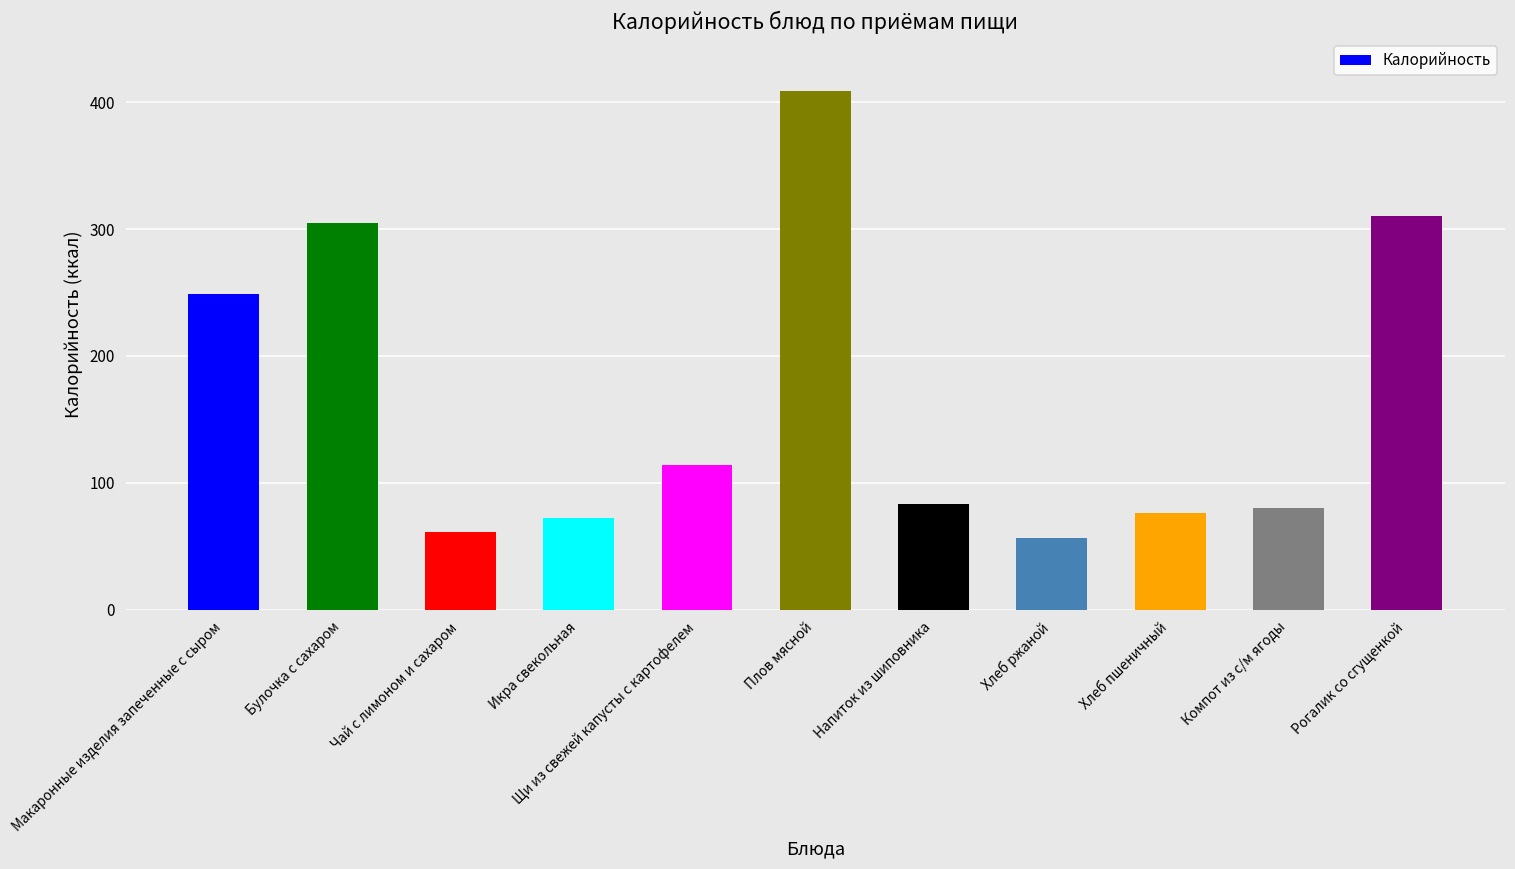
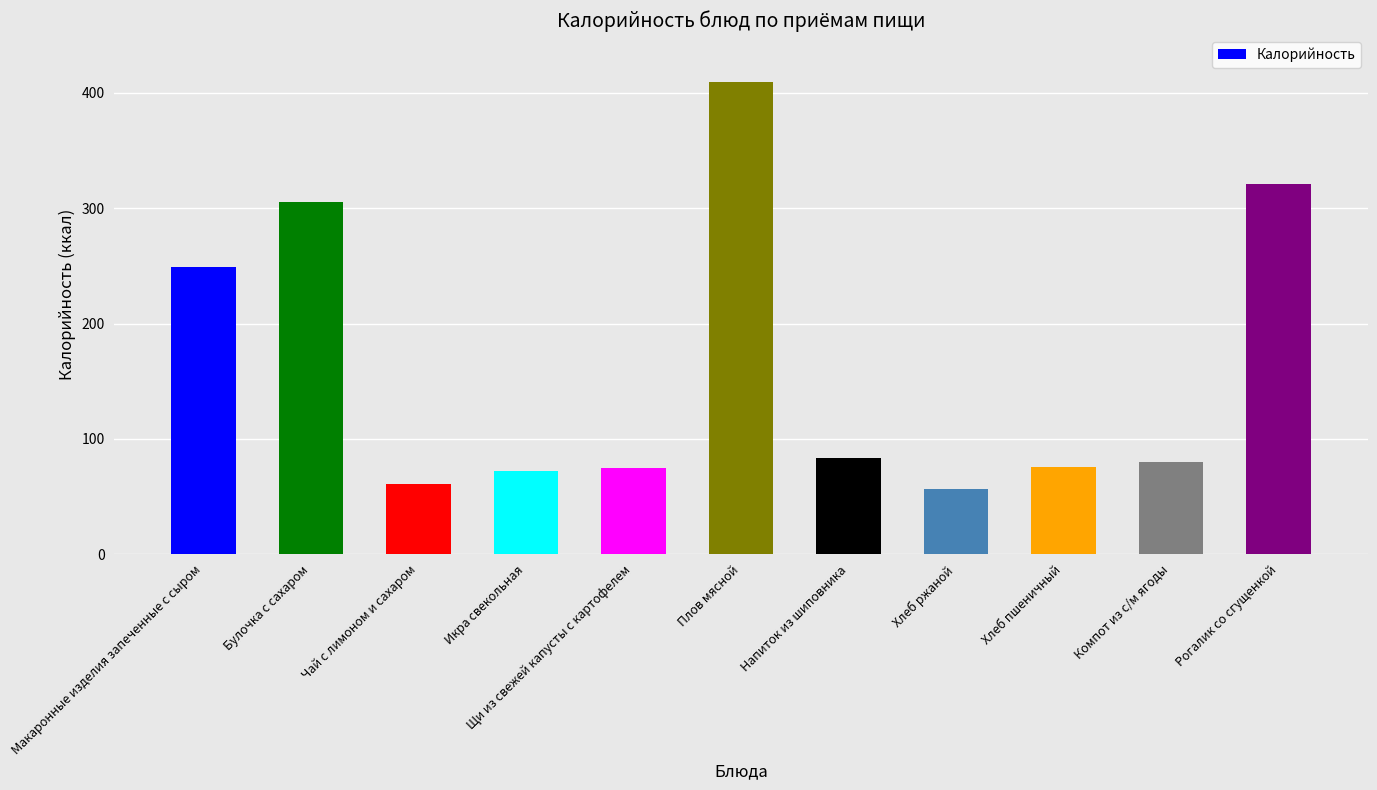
Щи из свежей капусты с картофелем: 114 -> 74
Рогалик со сгущенкой: 310 -> 321
